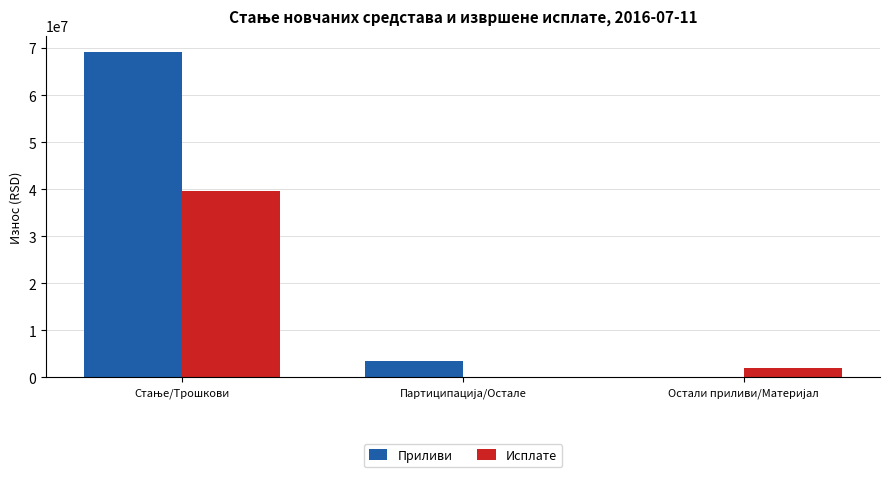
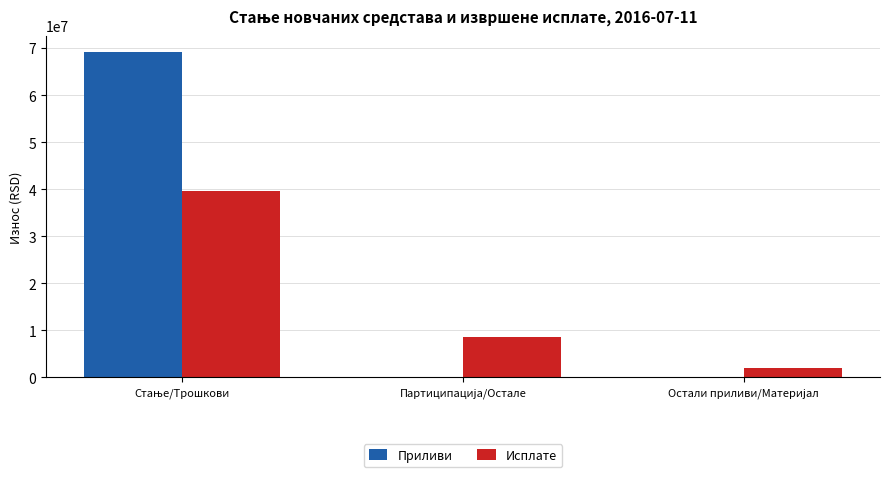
Приливи, Партиципација/Остале: 4000000 -> 0
Исплате, Партиципација/Остале: 0 -> 9000000
